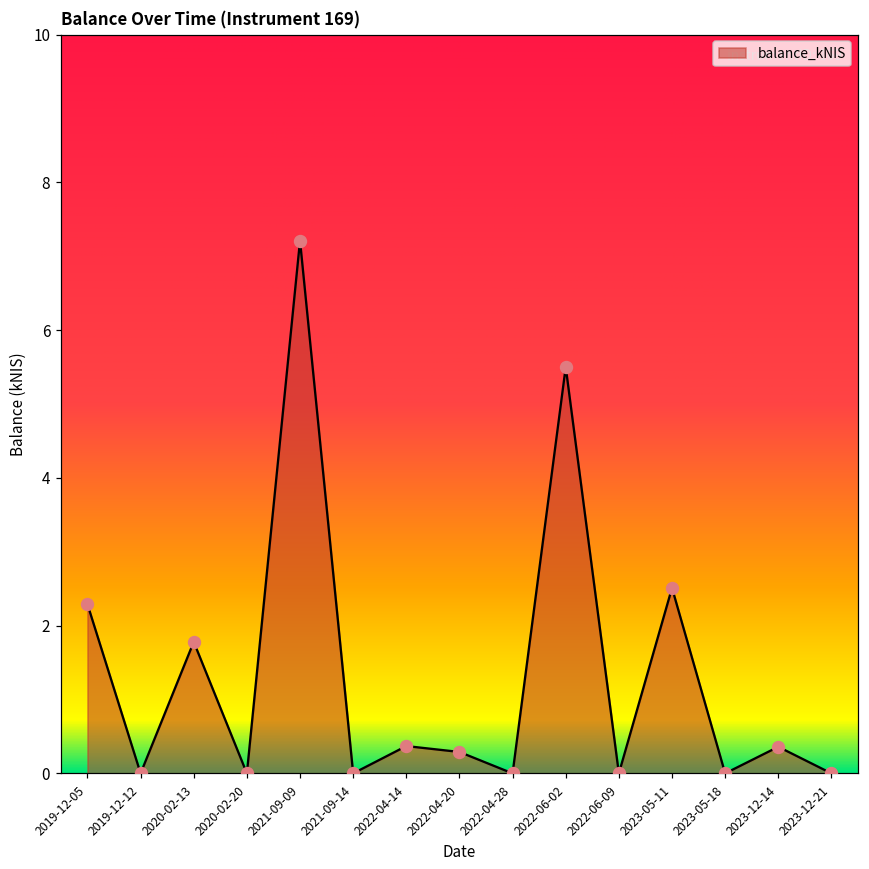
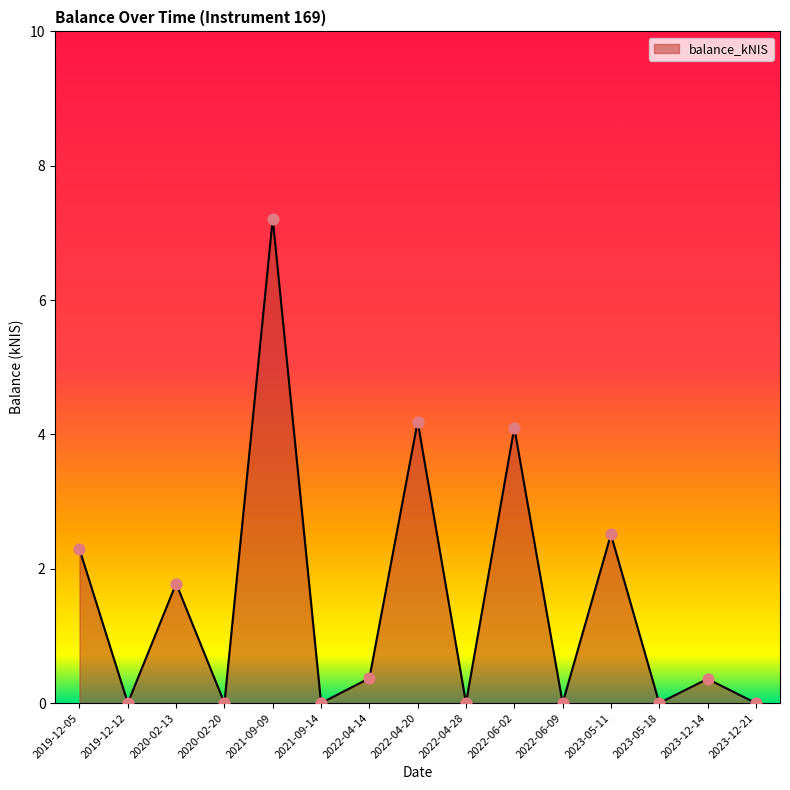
2022-04-20: 0.3 -> 4.2
2022-06-02: 5.5 -> 4.1
